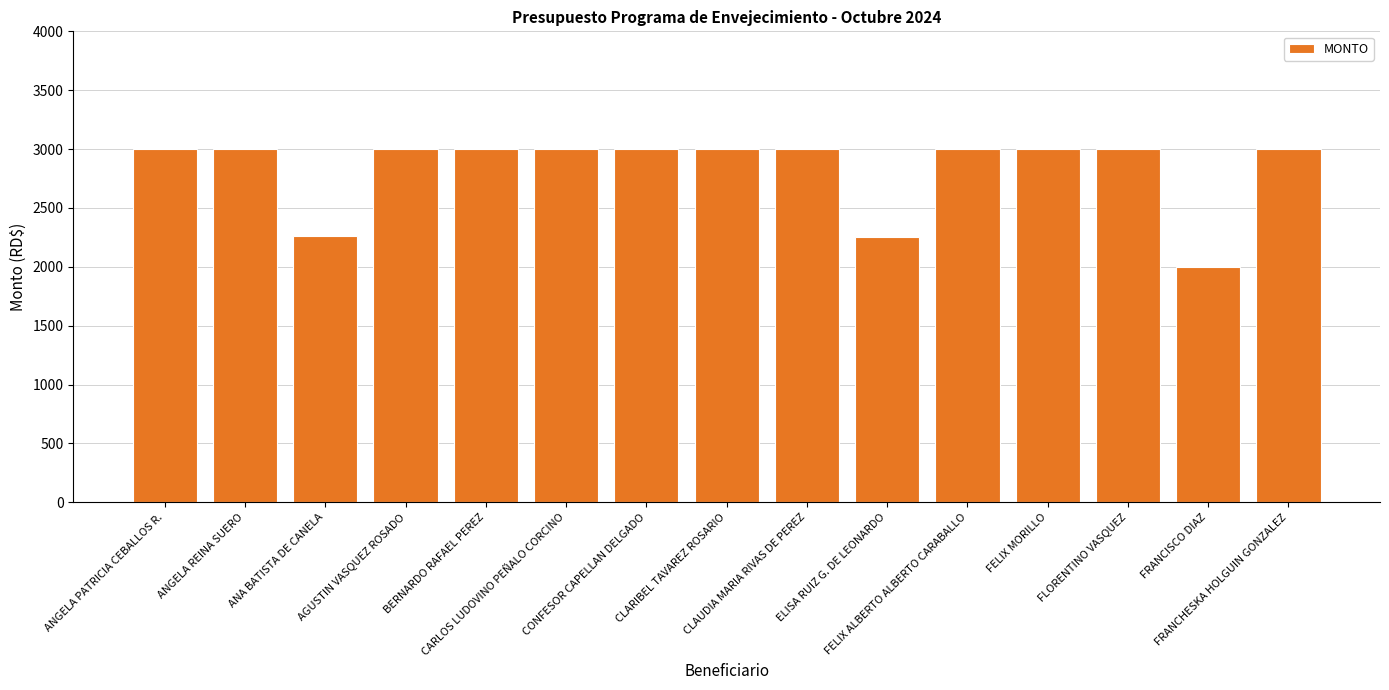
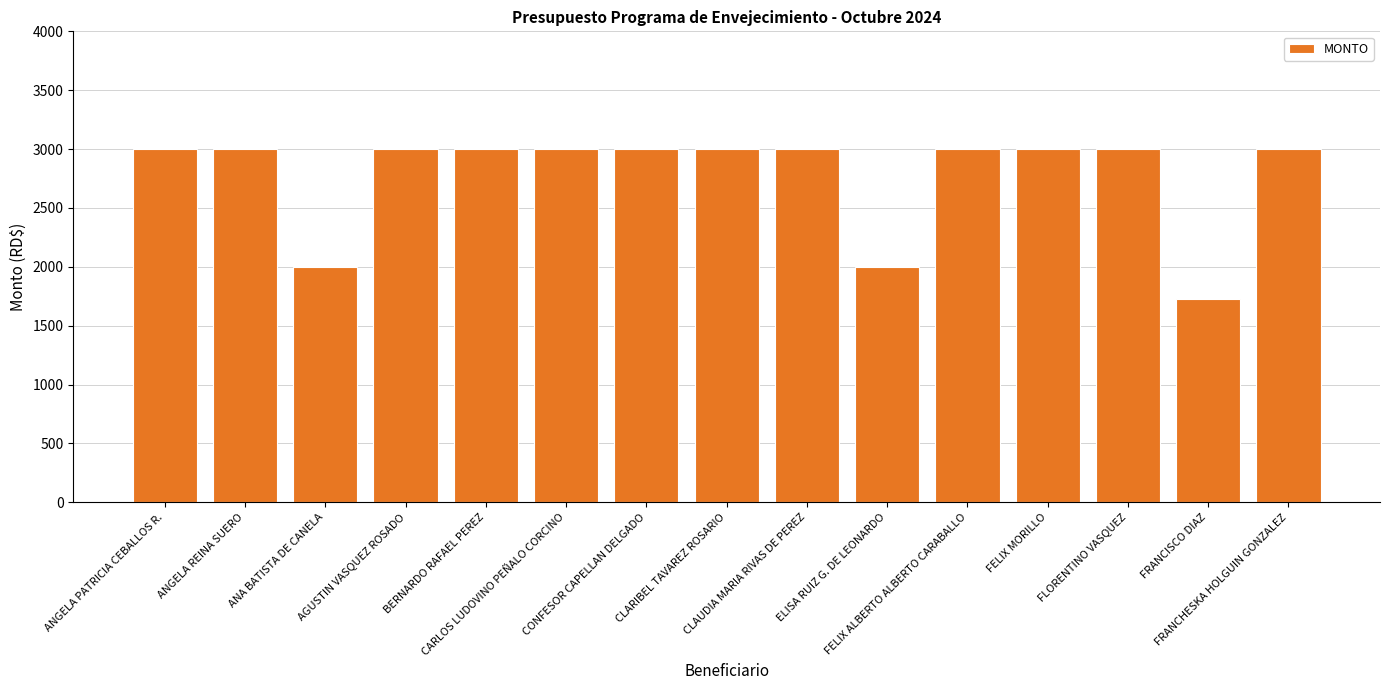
ANA BATISTA DE CANELA: 2260 -> 2000
ELISA RUIZ G. DE LEONARDO: 2260 -> 2000
FRANCISCO DIAZ: 2000 -> 1720
